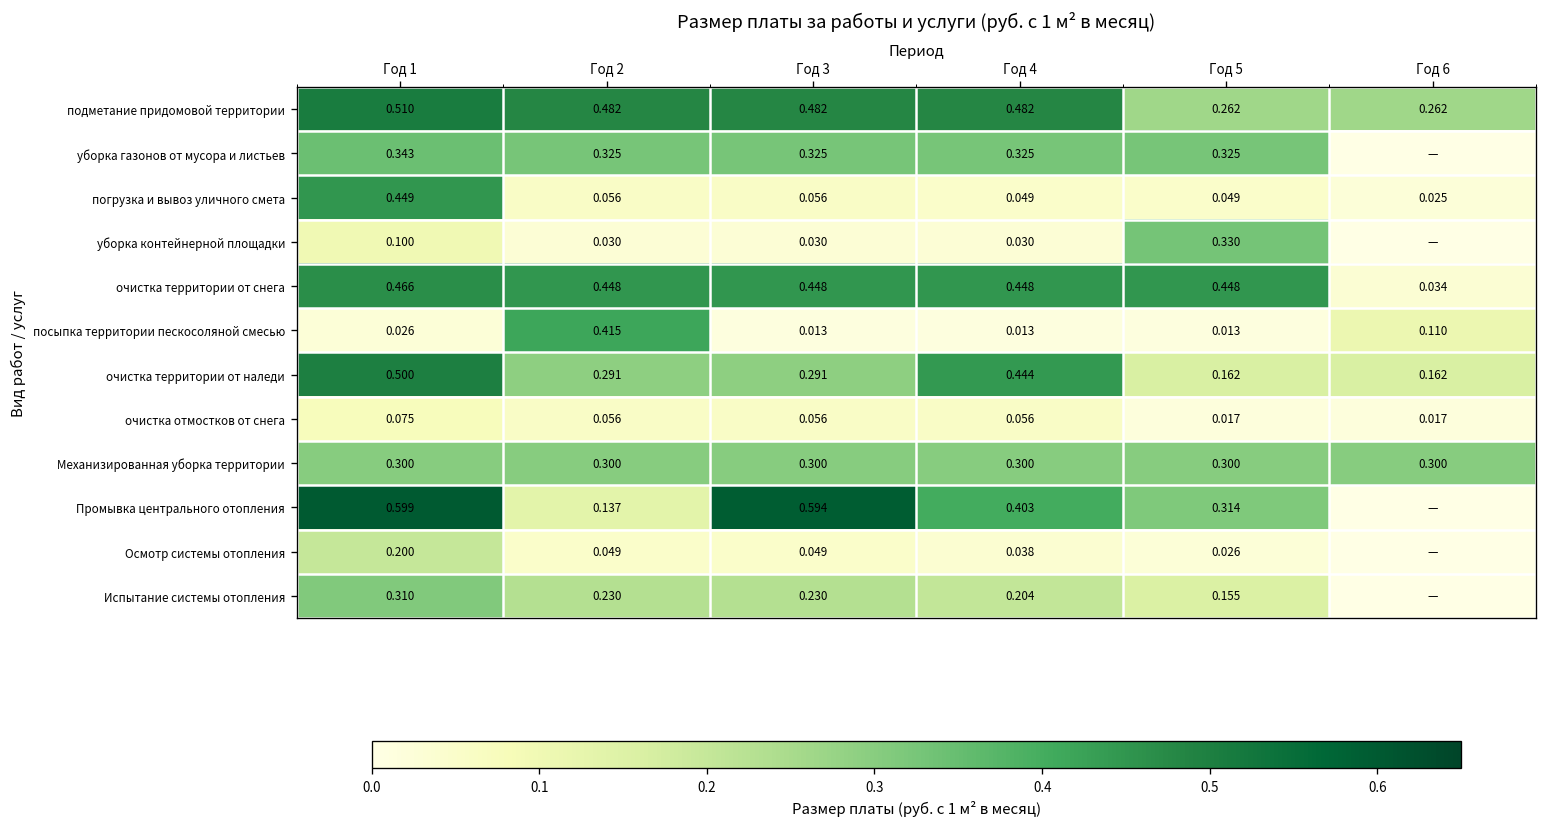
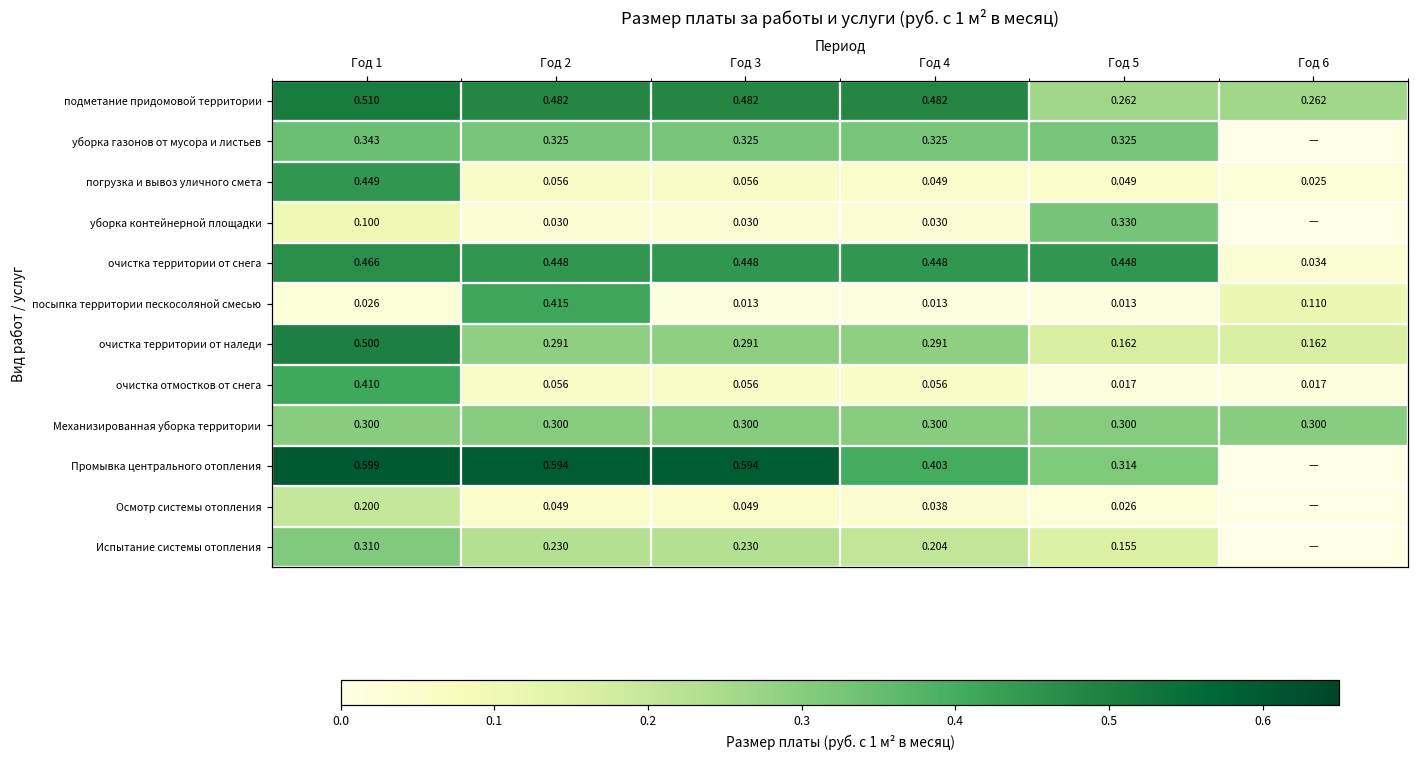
очистка территории от наледи, Год 4: 0.444 -> 0.291
очистка отмостков от снега, Год 1: 0.075 -> 0.410
Промывка центрального отопления, Год 2: 0.137 -> 0.594
